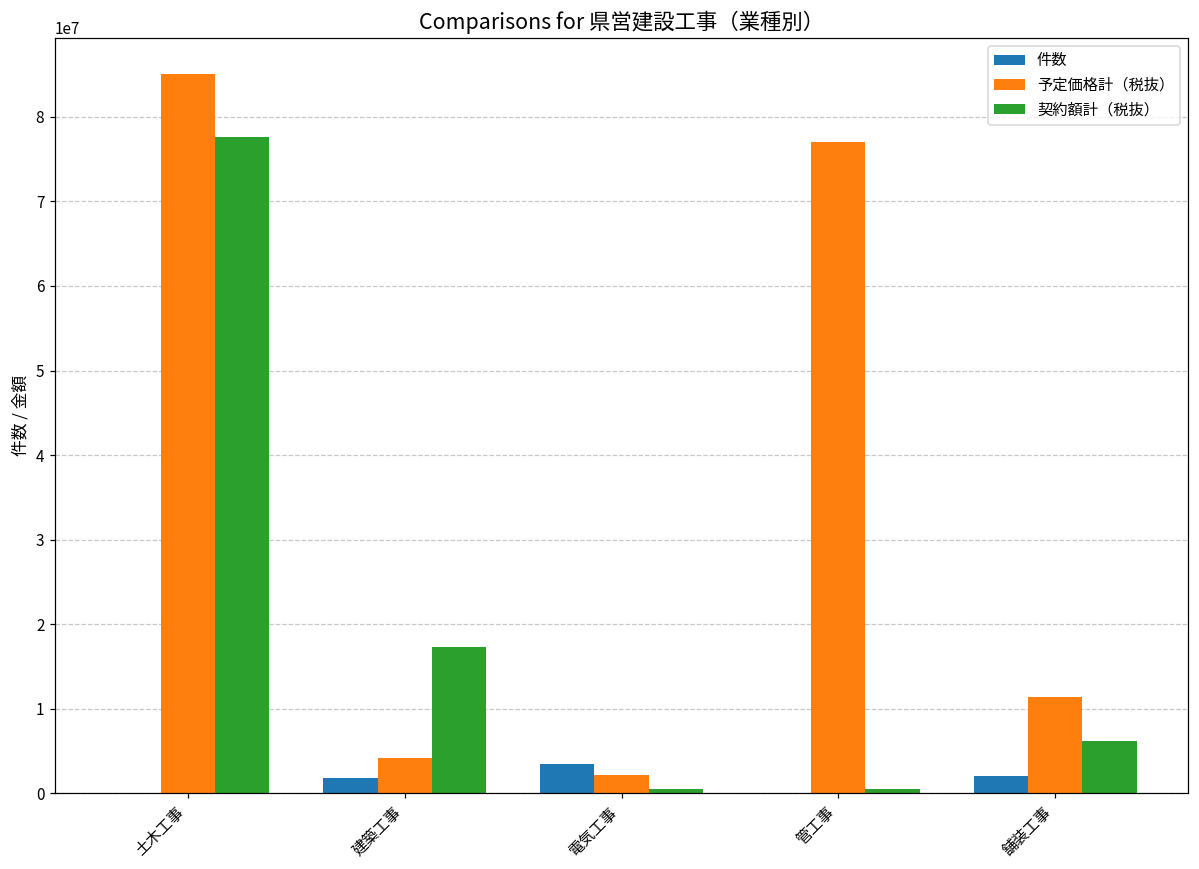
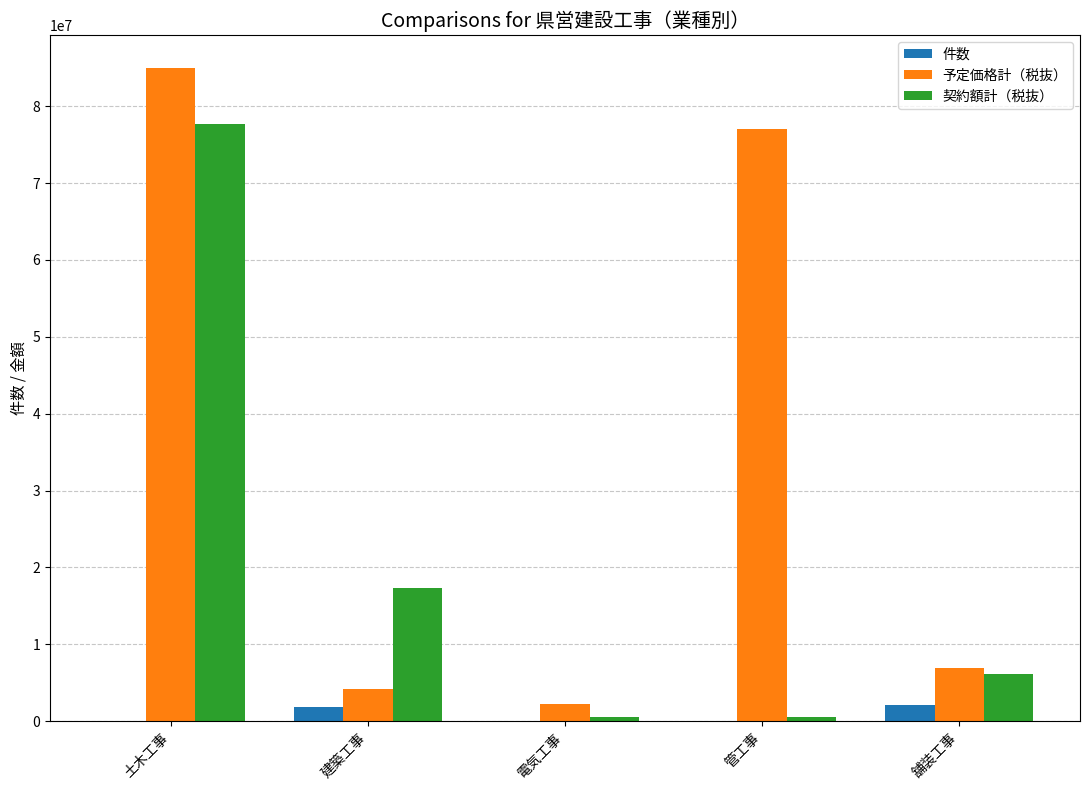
件数, 電気工事: 3000000 -> 0
予定価格計（税抜）, 舗装工事: 11000000 -> 7000000
